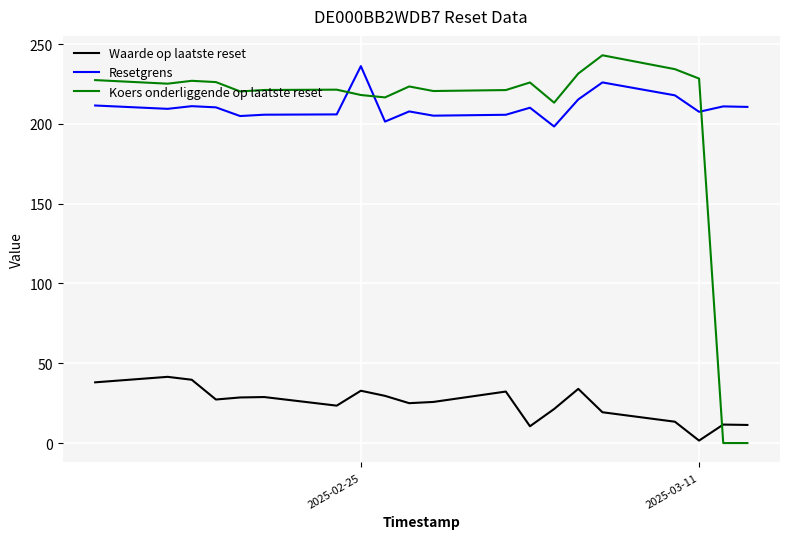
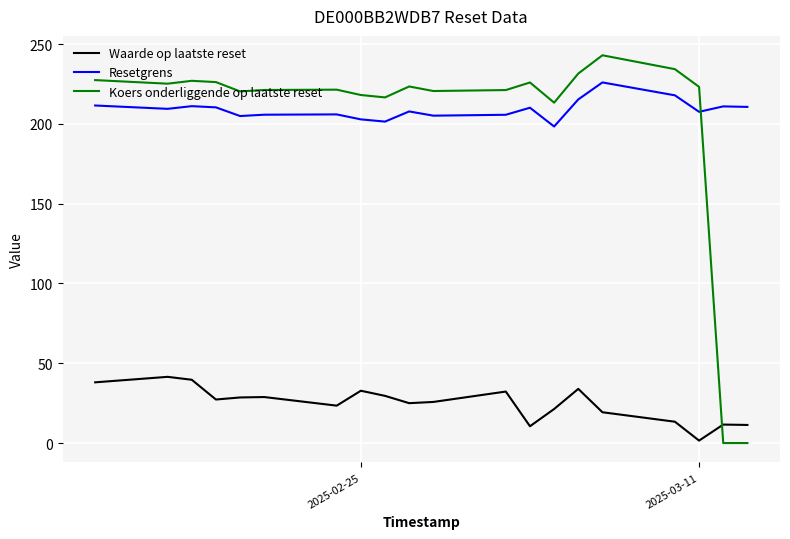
Resetgrens, 2025-02-25: 236 -> 203
Koers onderliggende op laatste reset, 2025-03-11: 228 -> 223
